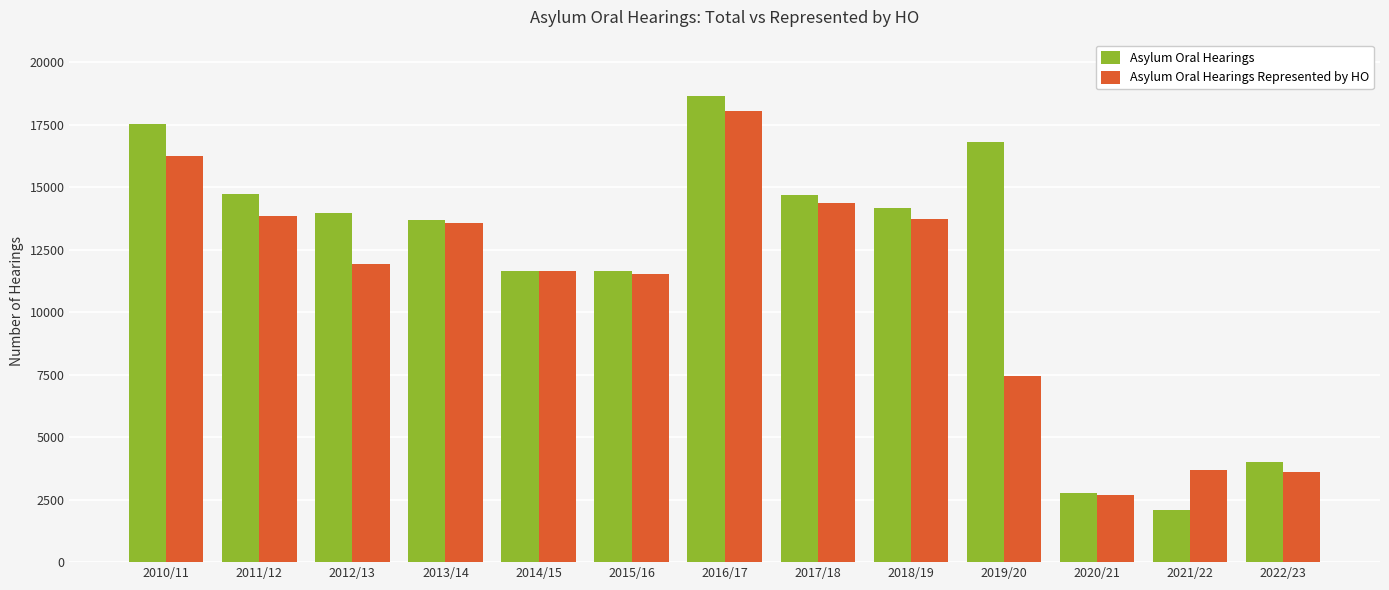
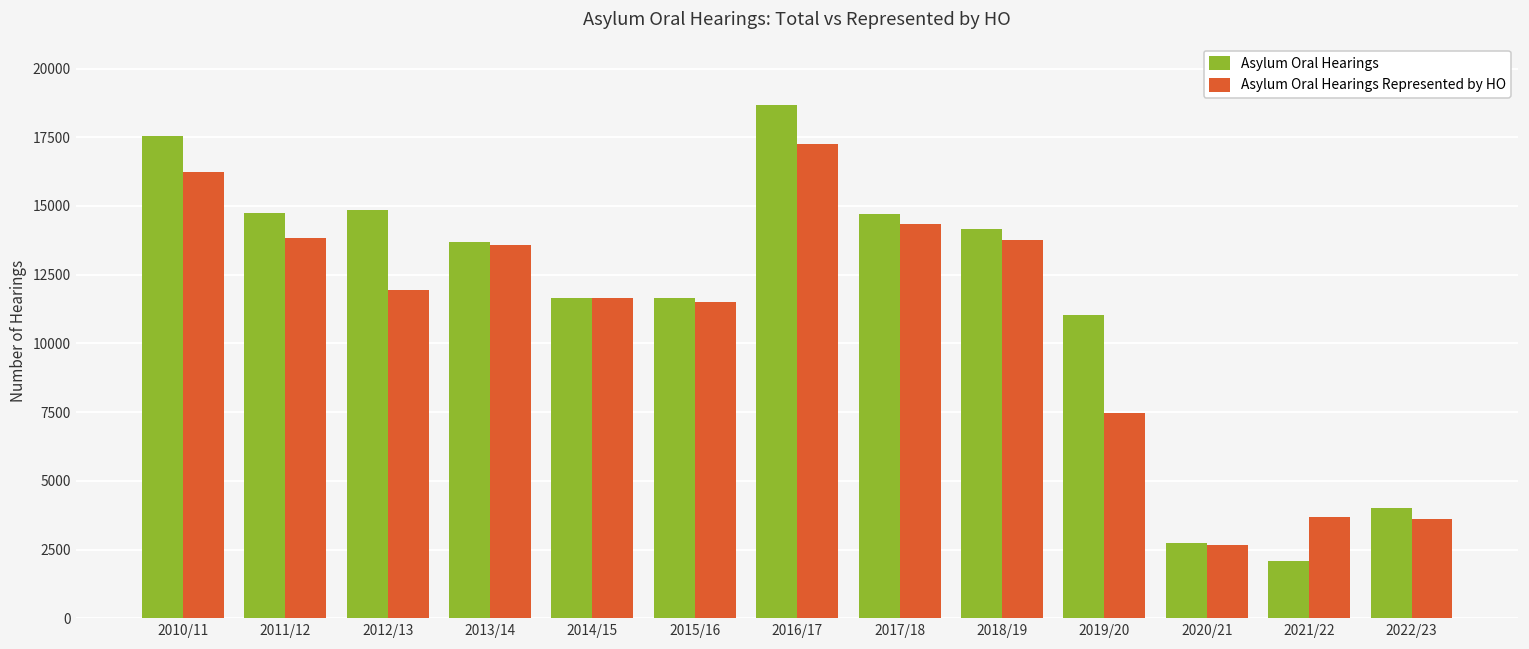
Asylum Oral Hearings, 2012/13: 14000 -> 14900
Asylum Oral Hearings Represented by HO, 2016/17: 18000 -> 17200
Asylum Oral Hearings, 2019/20: 16800 -> 11000
